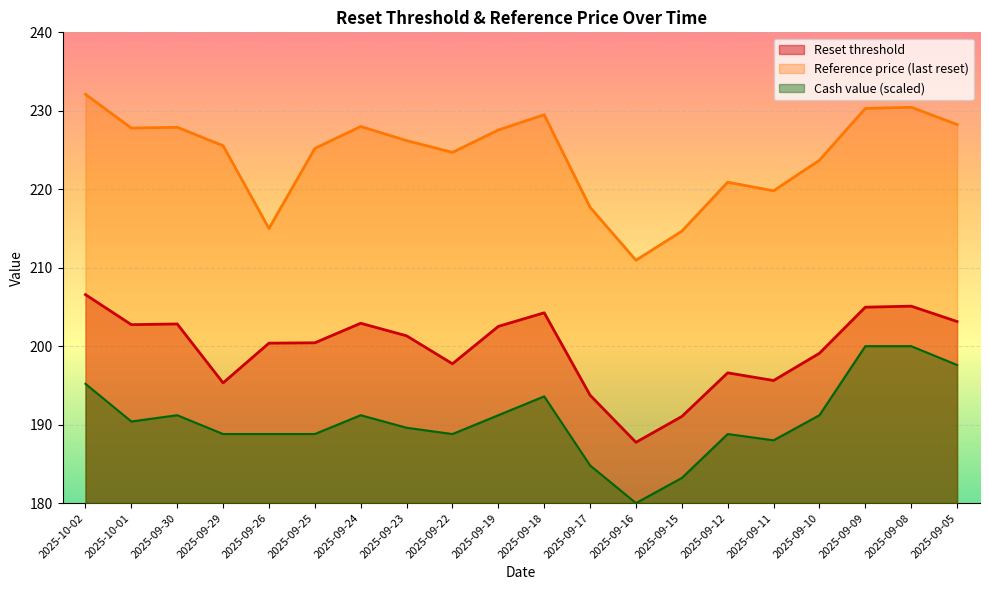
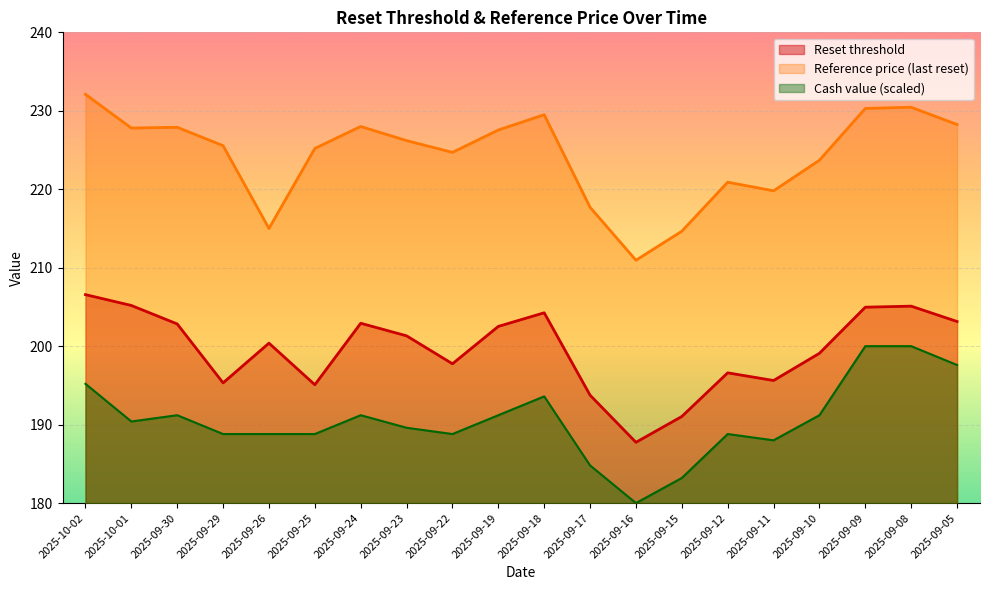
Reset threshold, 2025-10-01: 203 -> 205
Reset threshold, 2025-09-25: 200 -> 195
